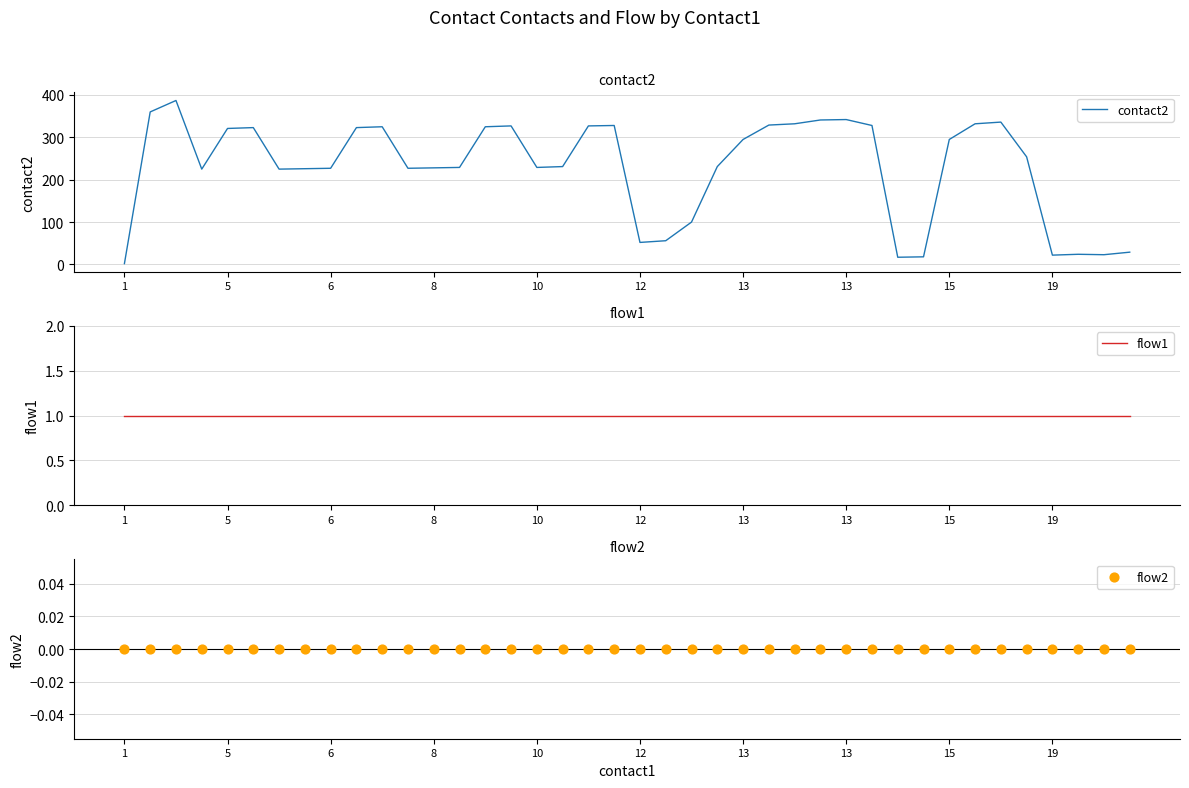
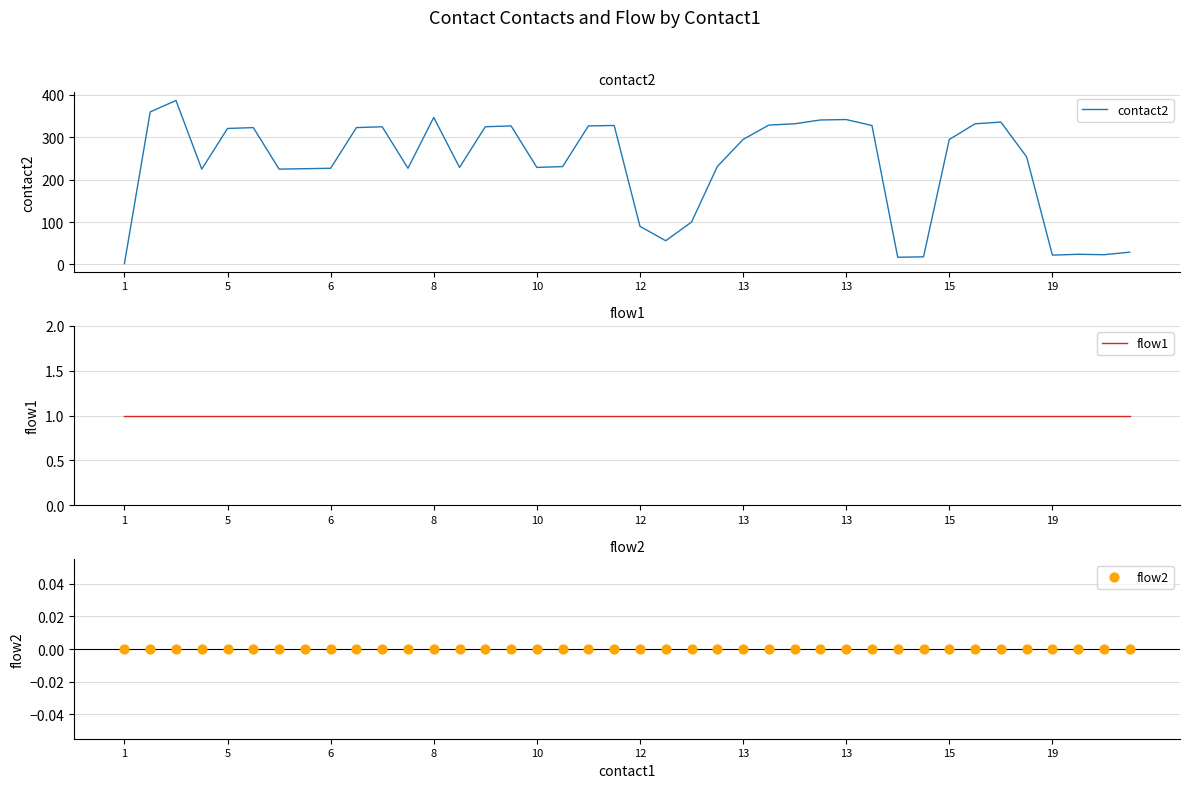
contact2, 8: 230 -> 350
contact2, 12: 50 -> 90
